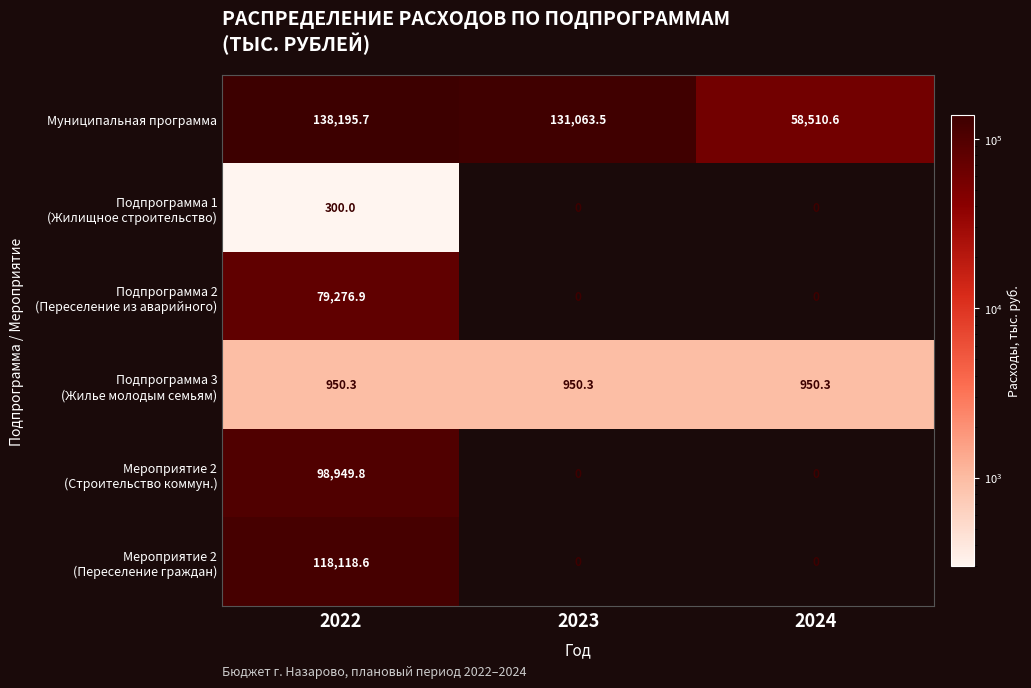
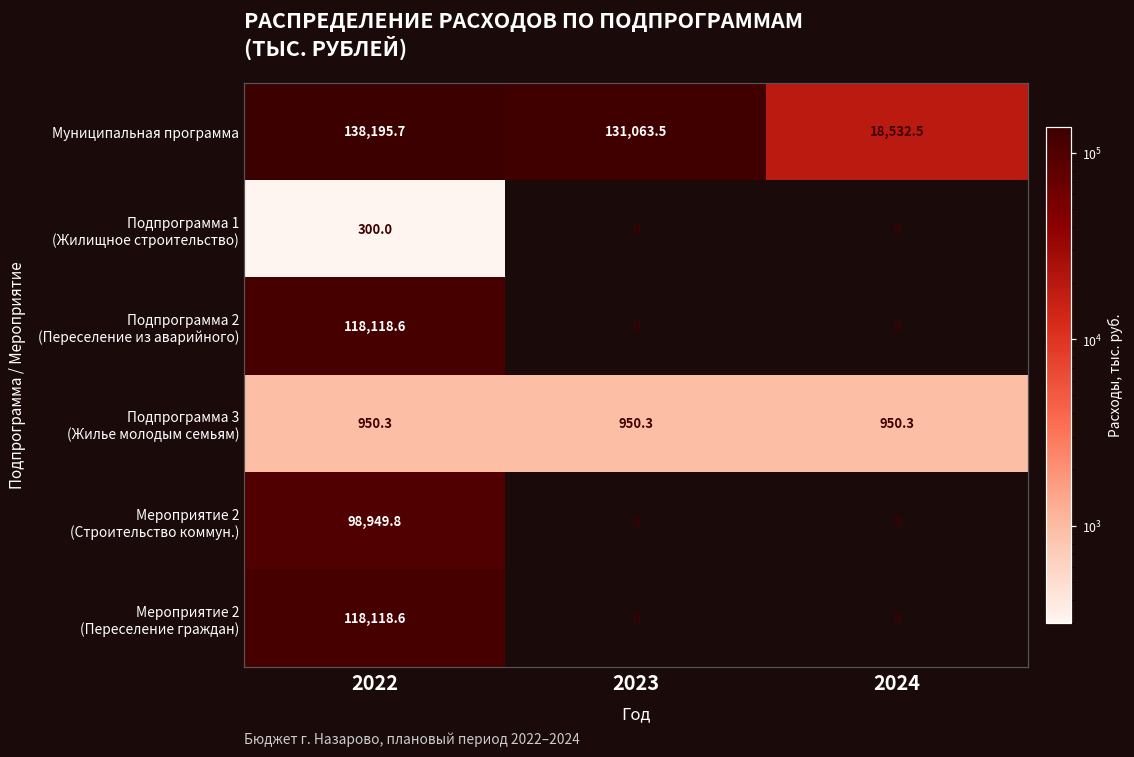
Муниципальная программа, 2024: 58,510.6 -> 18,532.5
Подпрограмма 2 (Переселение из аварийного), 2022: 79,276.9 -> 118,118.6
